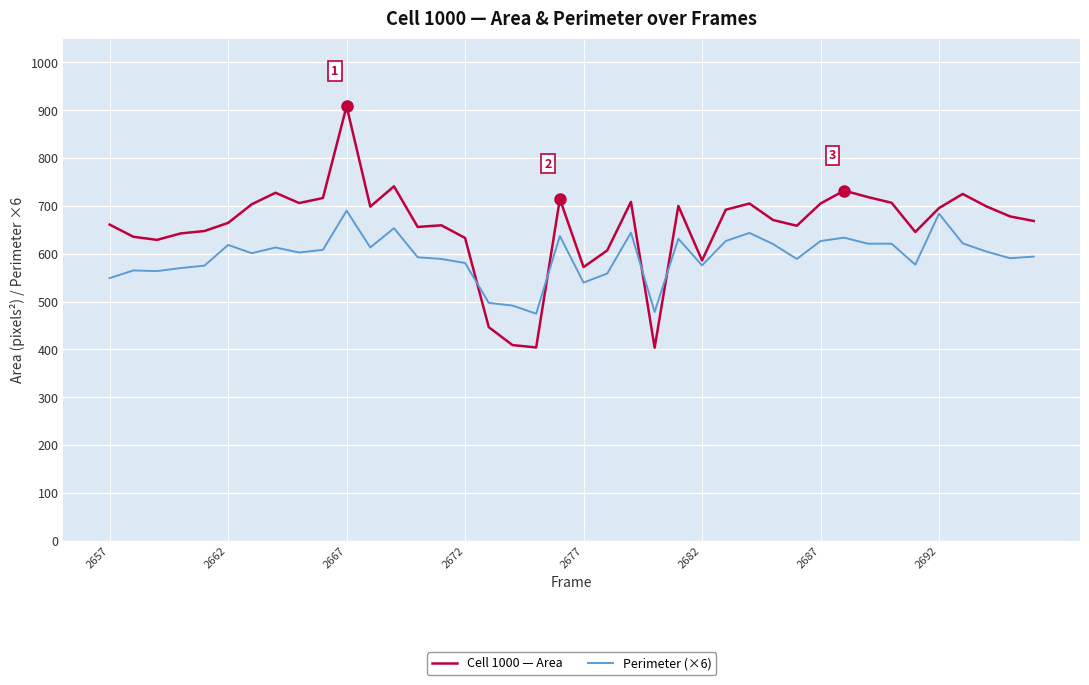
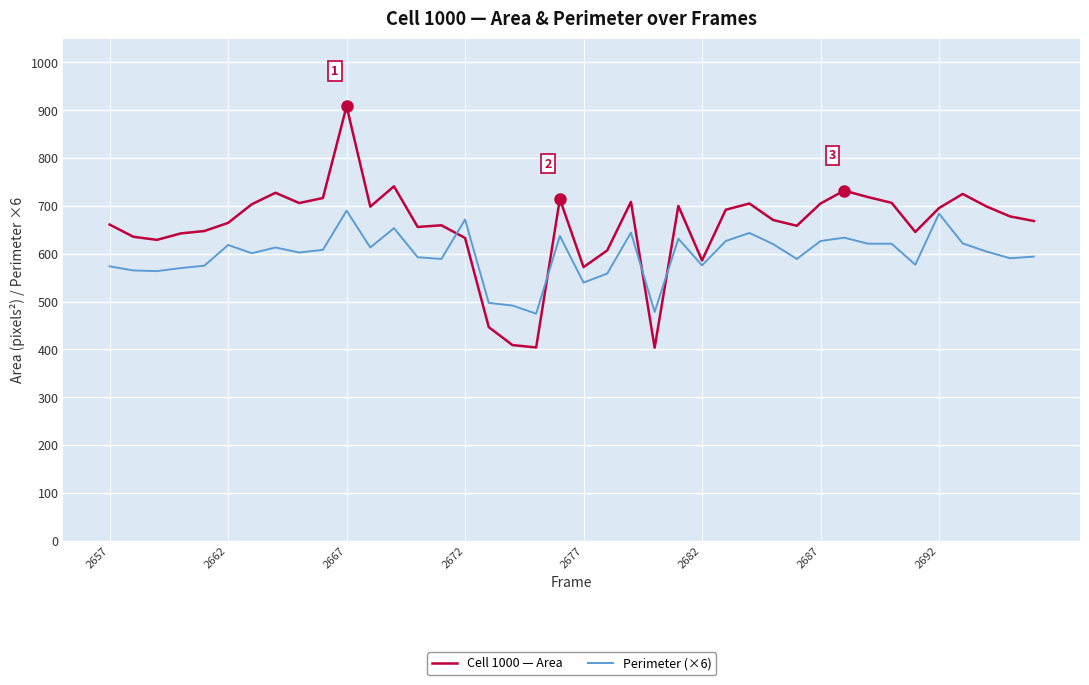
Perimeter (×6), 2657: 550 -> 570
Perimeter (×6), 2672: 580 -> 670
